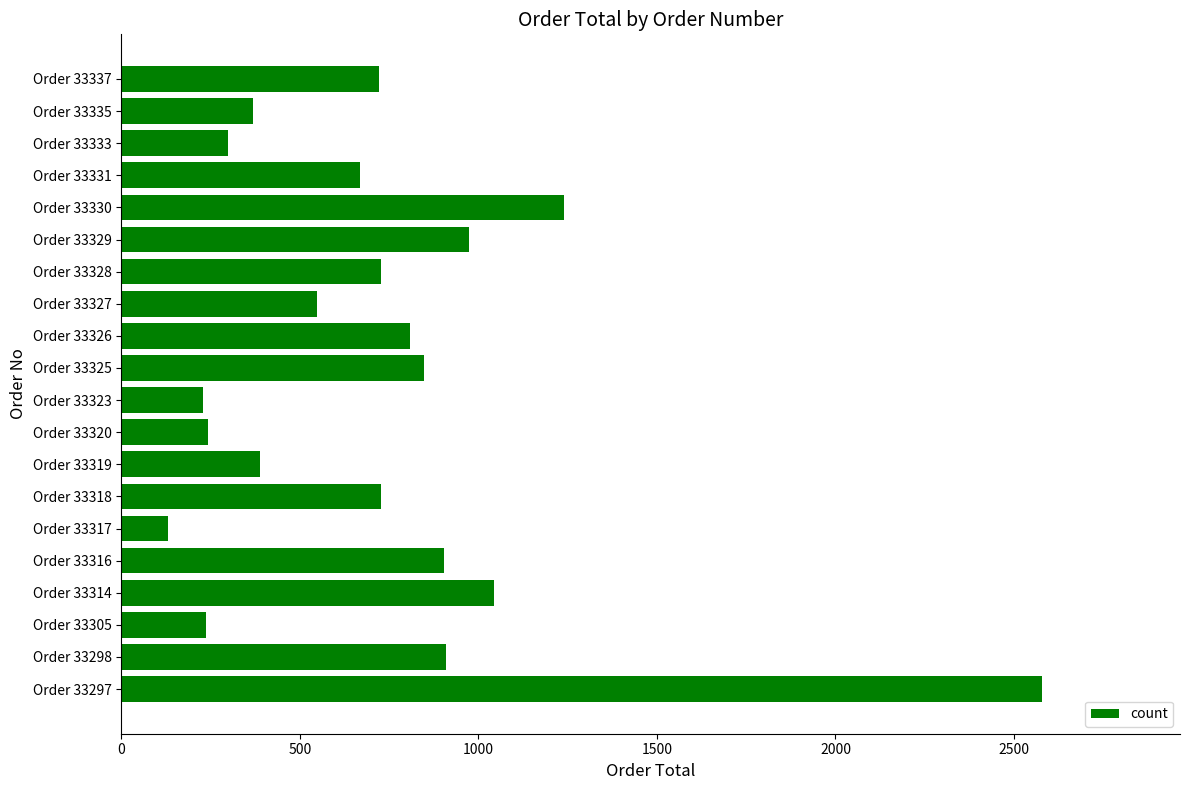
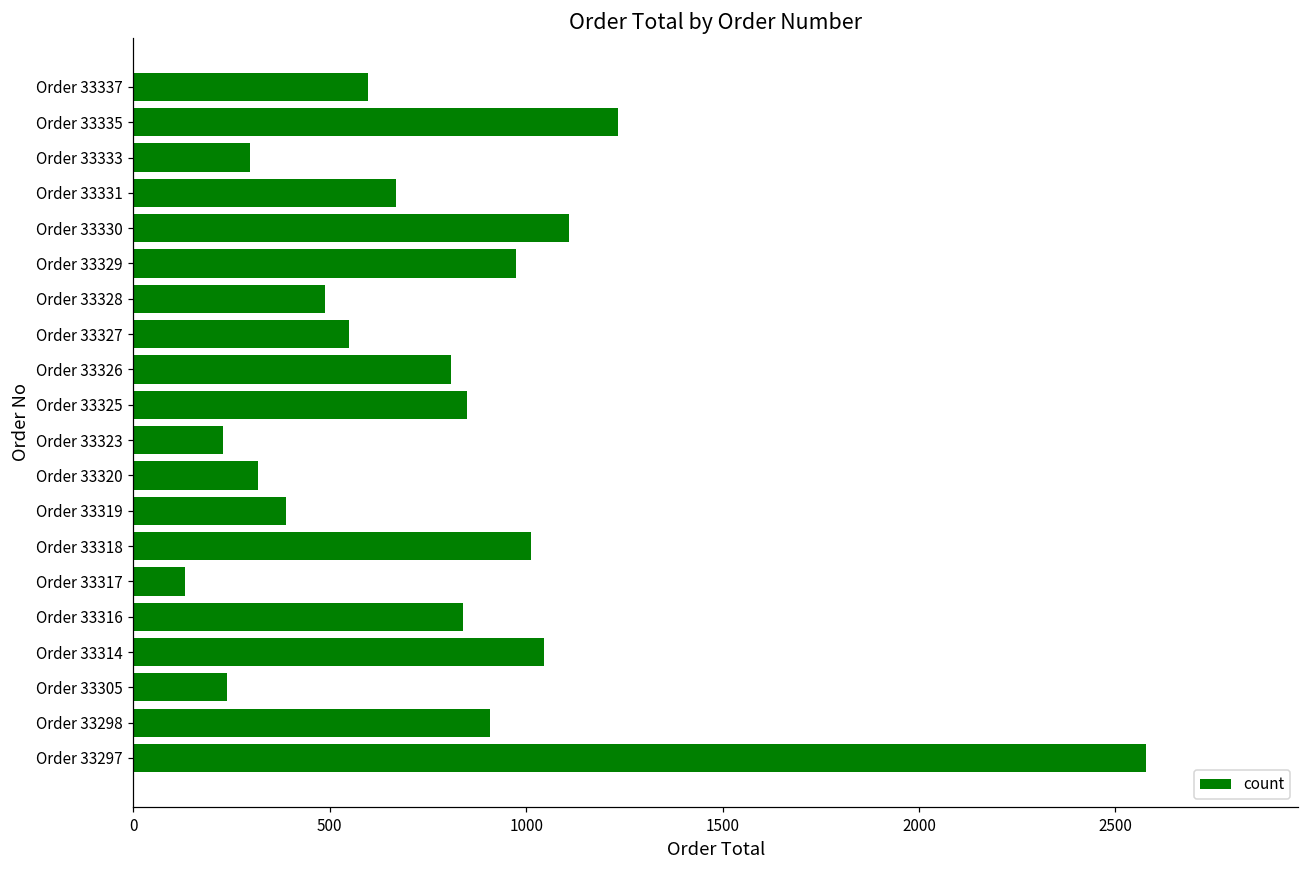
Order 33337: 720 -> 600
Order 33335: 370 -> 1230
Order 33330: 1240 -> 1110
Order 33328: 730 -> 490
Order 33320: 240 -> 320
Order 33318: 730 -> 1010
Order 33316: 910 -> 840
